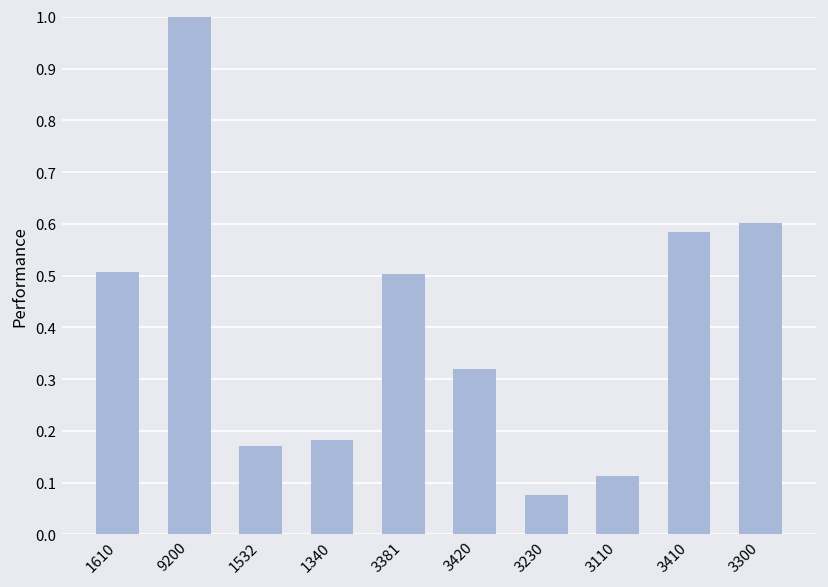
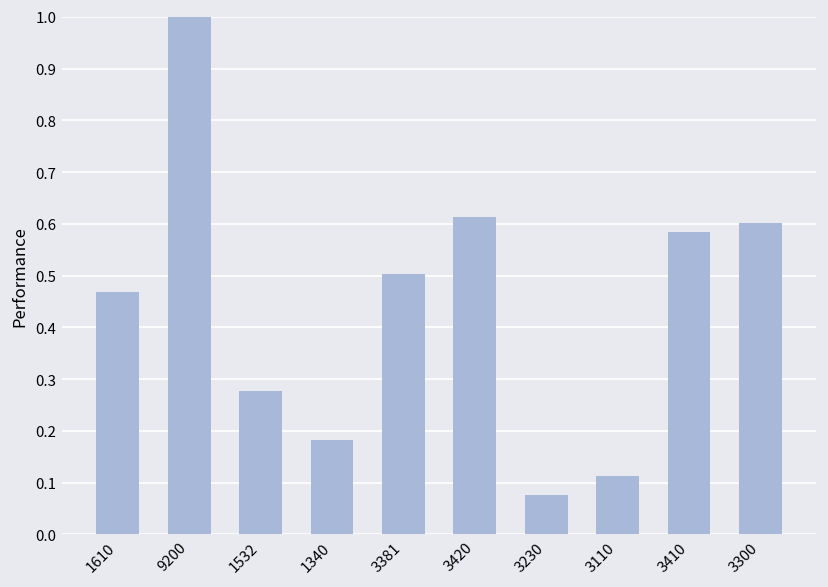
1610: 0.51 -> 0.47
1532: 0.17 -> 0.28
3420: 0.32 -> 0.61
